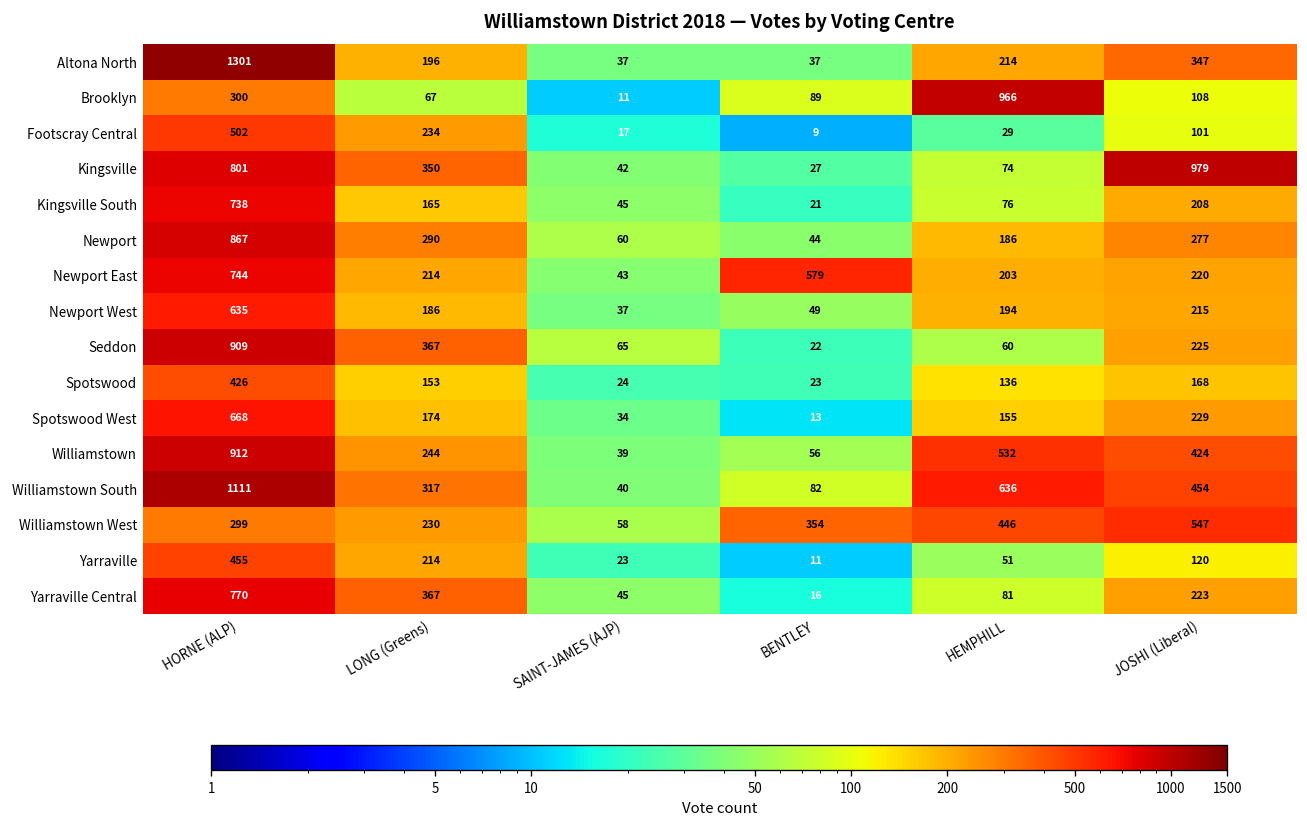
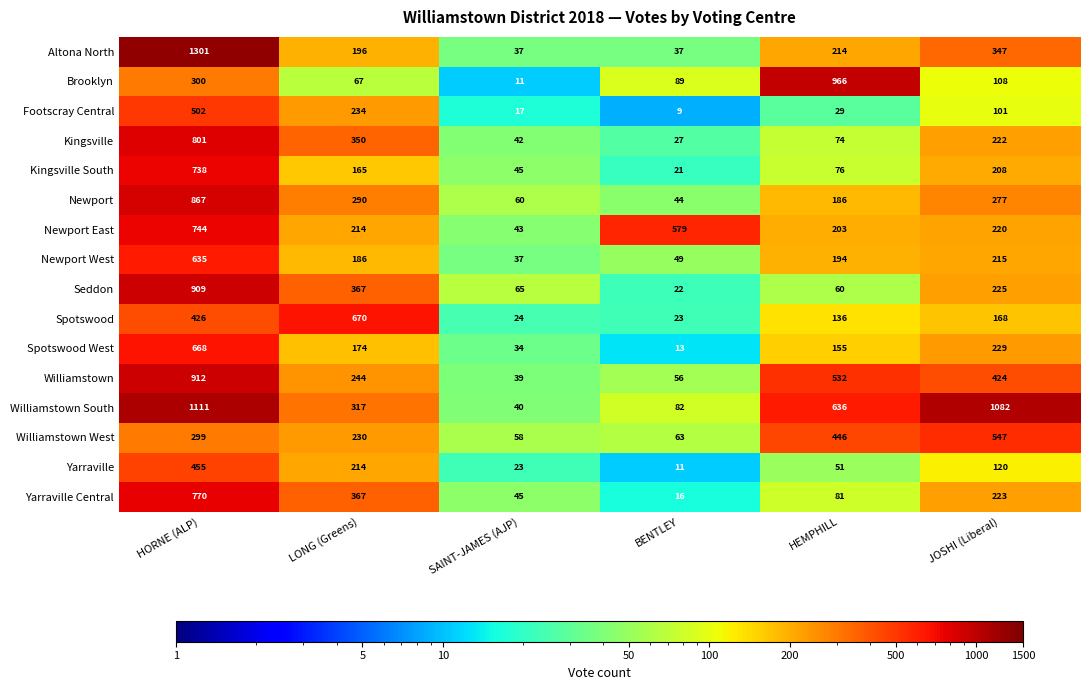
Kingsville, JOSHI (Liberal): 979 -> 222
Spotswood, LONG (Greens): 153 -> 670
Williamstown South, JOSHI (Liberal): 454 -> 1082
Williamstown West, BENTLEY: 354 -> 63
